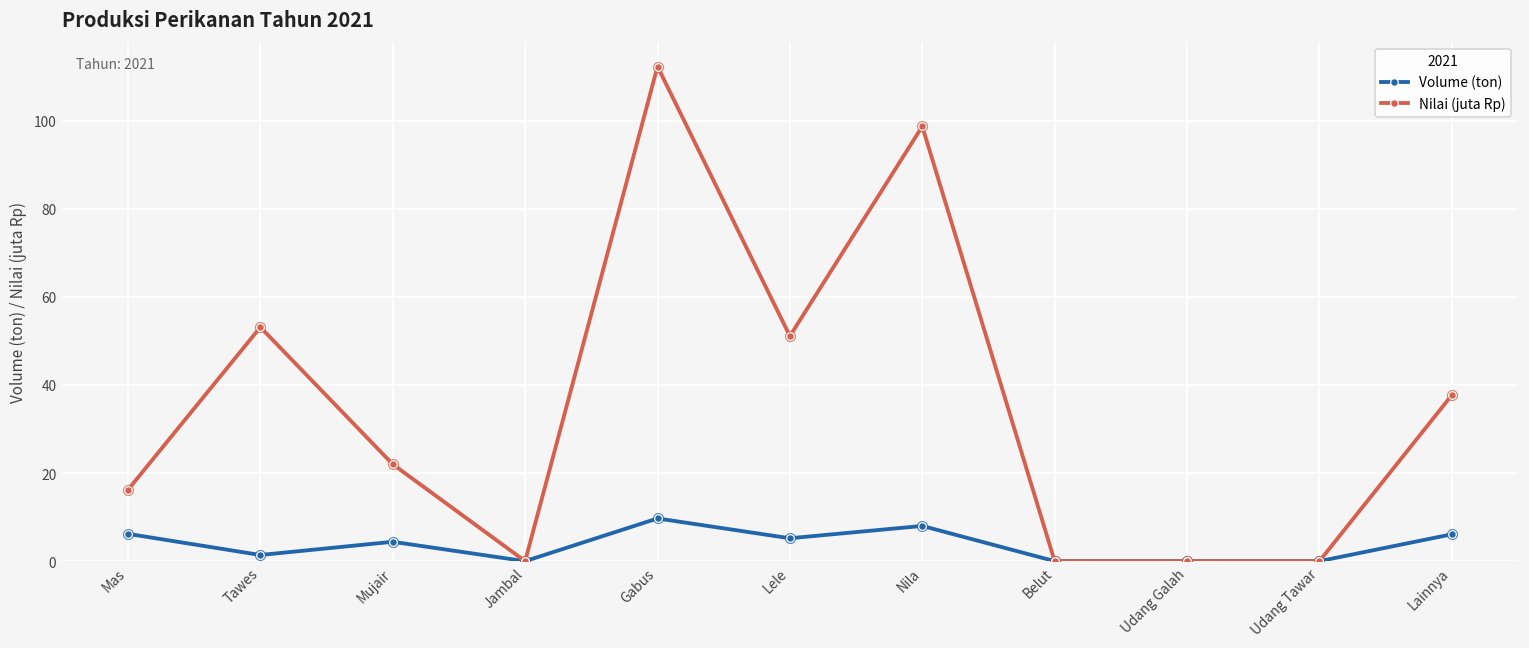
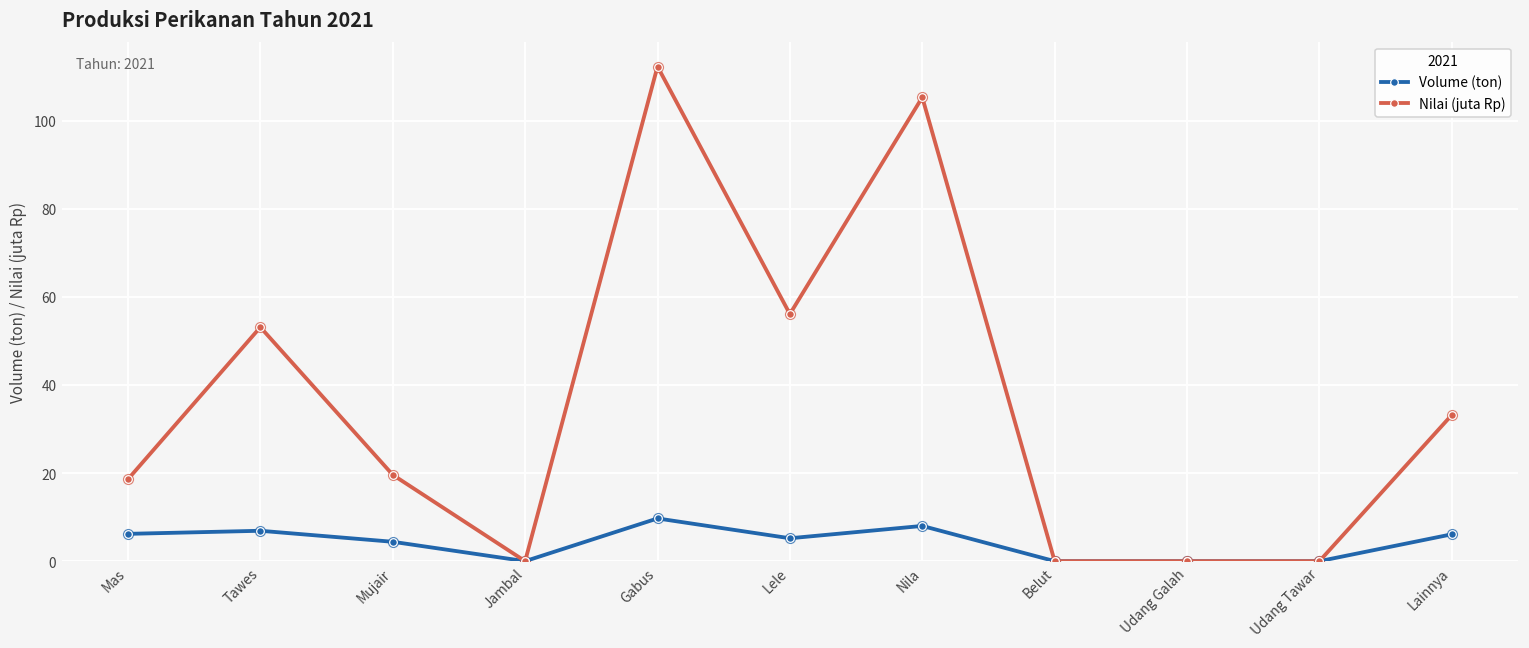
Nilai (juta Rp), Mas: 16 -> 19
Volume (ton), Tawes: 1 -> 7
Nilai (juta Rp), Mujair: 22 -> 20
Nilai (juta Rp), Lele: 51 -> 56
Nilai (juta Rp), Nila: 99 -> 105
Nilai (juta Rp), Lainnya: 38 -> 33
